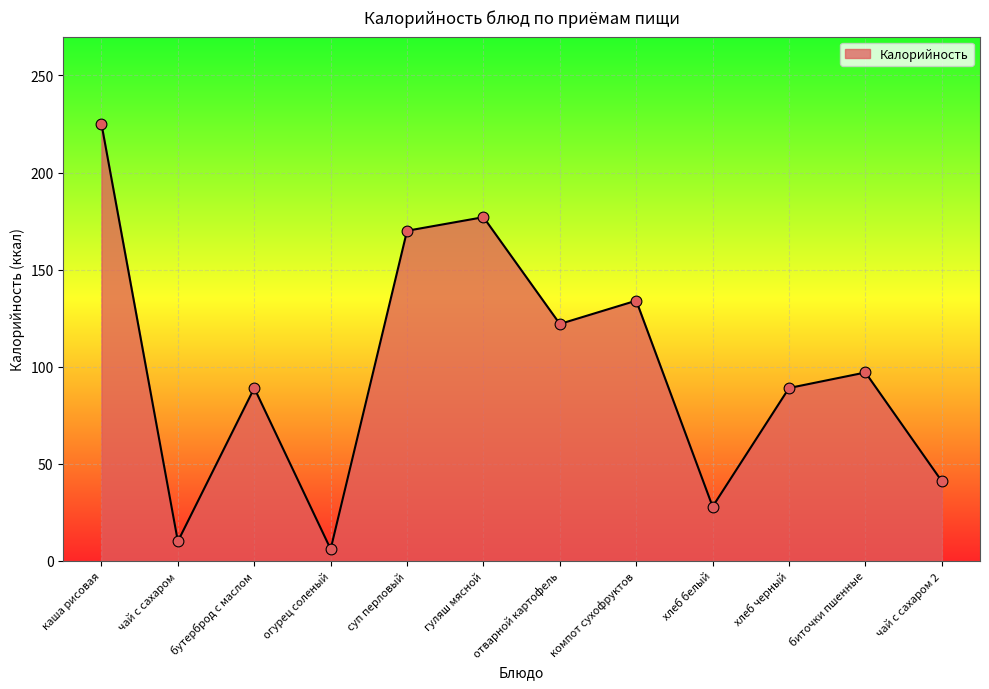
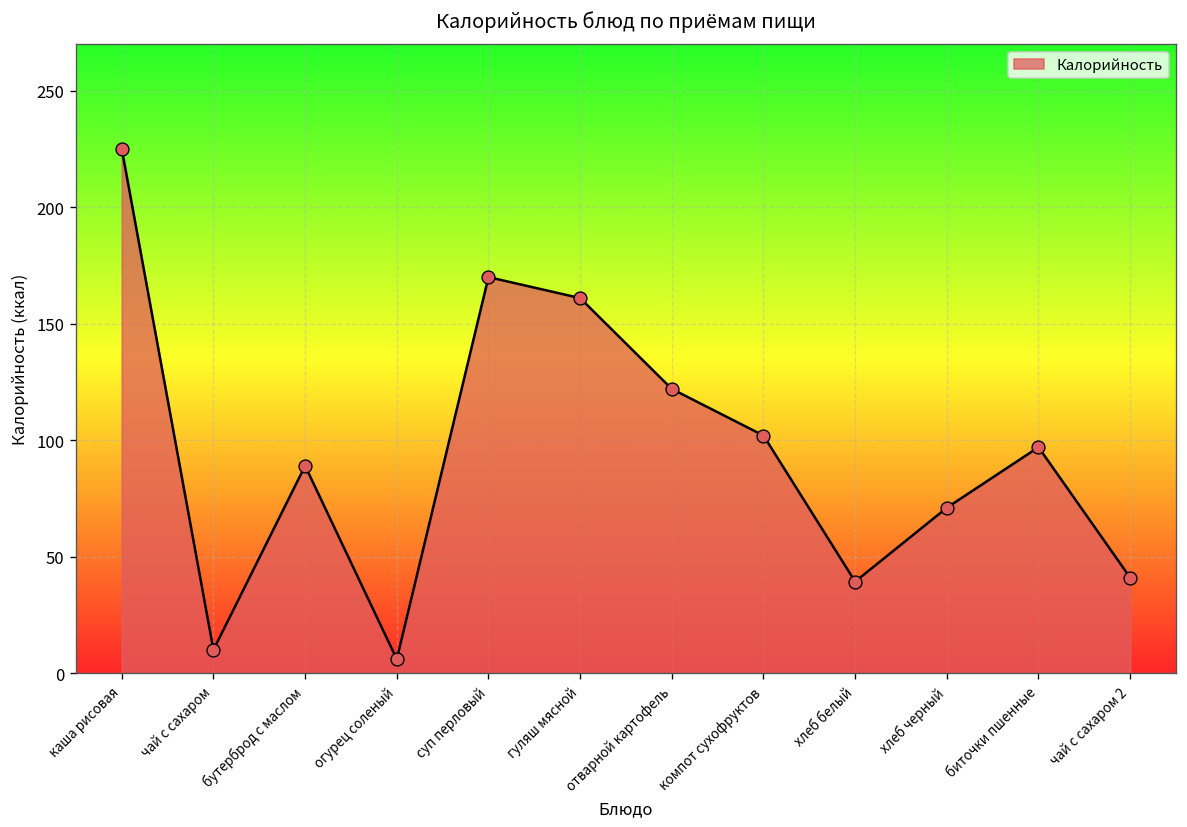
гуляш мясной: 177 -> 161
компот сухофруктов: 134 -> 102
хлеб белый: 28 -> 39
хлеб черный: 89 -> 71
